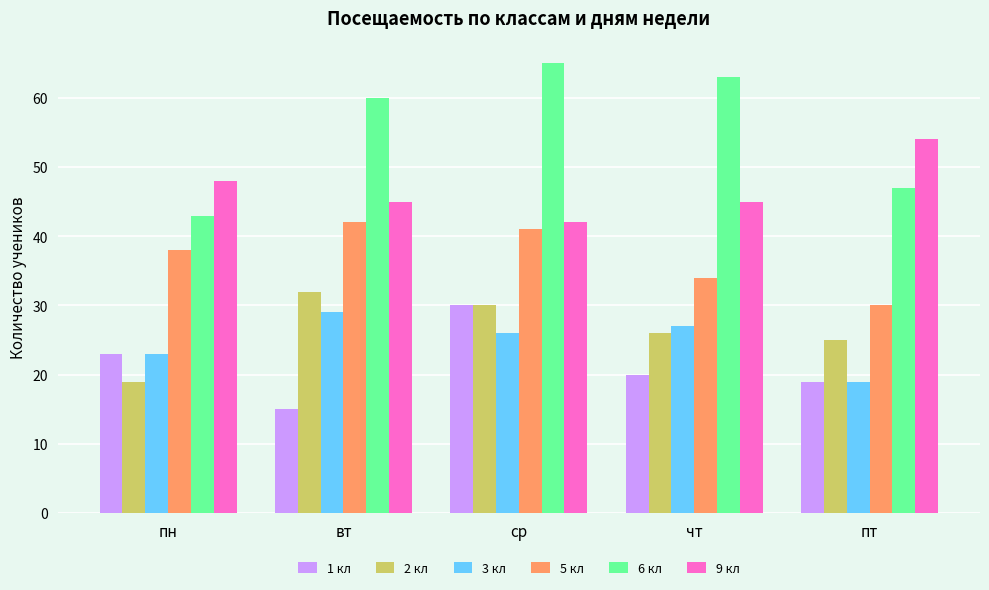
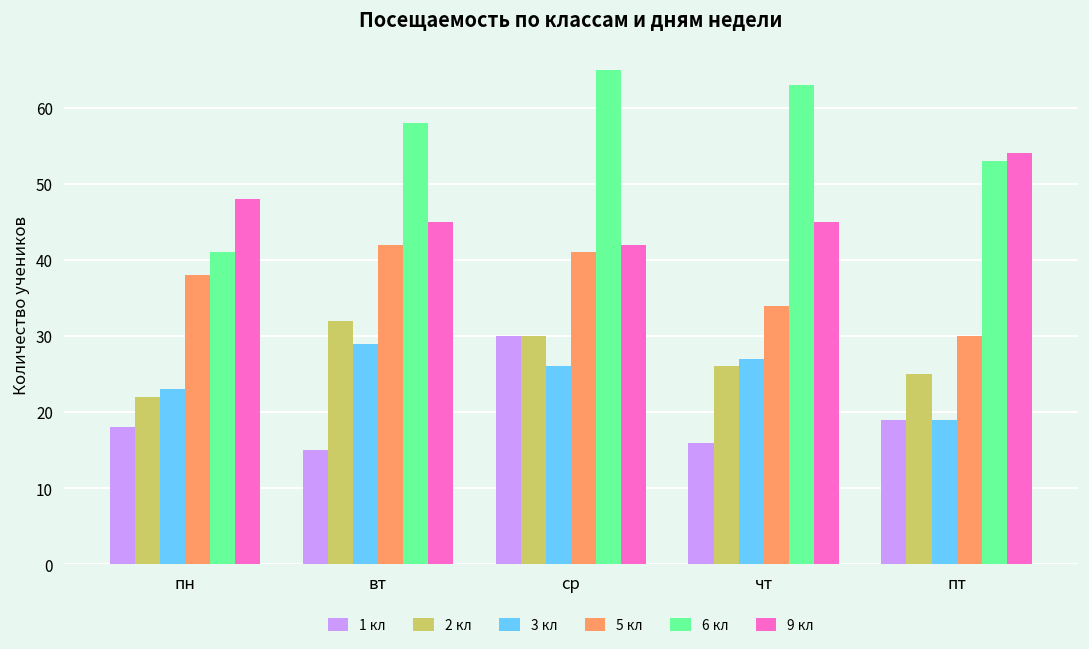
1 кл, пн: 23 -> 18
2 кл, пн: 19 -> 22
6 кл, пн: 43 -> 41
6 кл, вт: 60 -> 58
1 кл, чт: 20 -> 16
6 кл, пт: 47 -> 53
